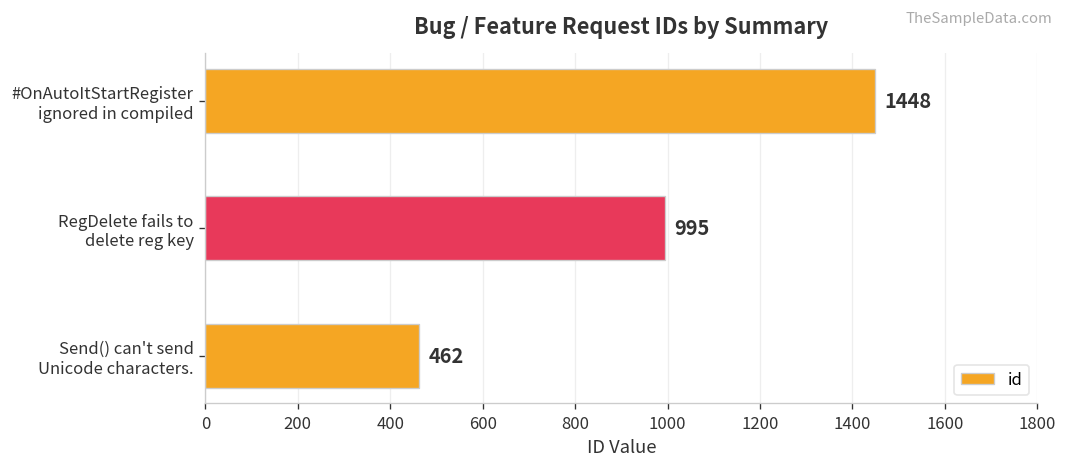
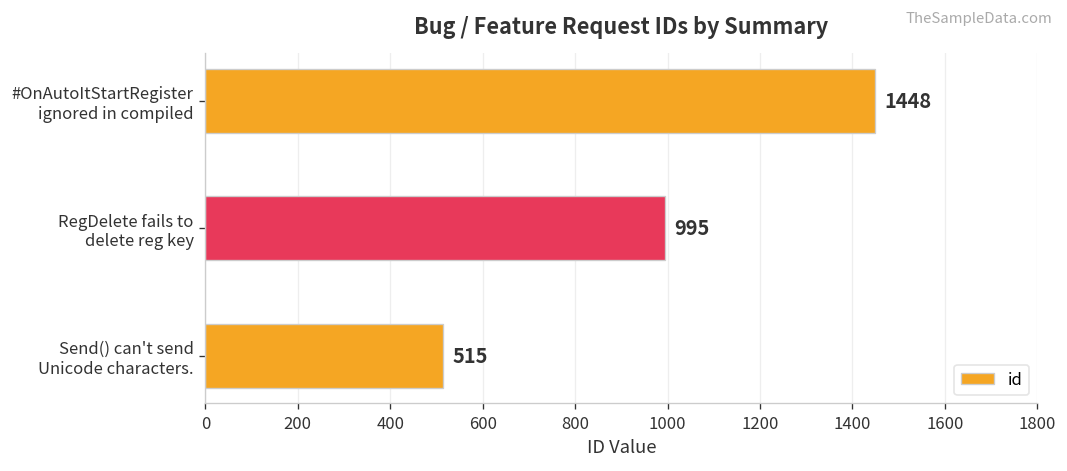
Send() can't send Unicode characters.: 462 -> 515
